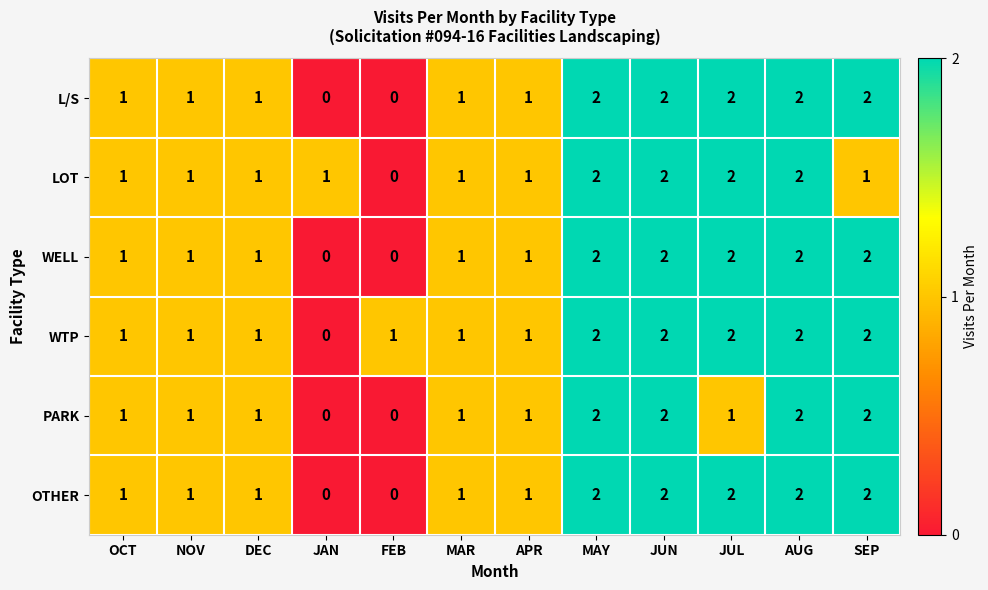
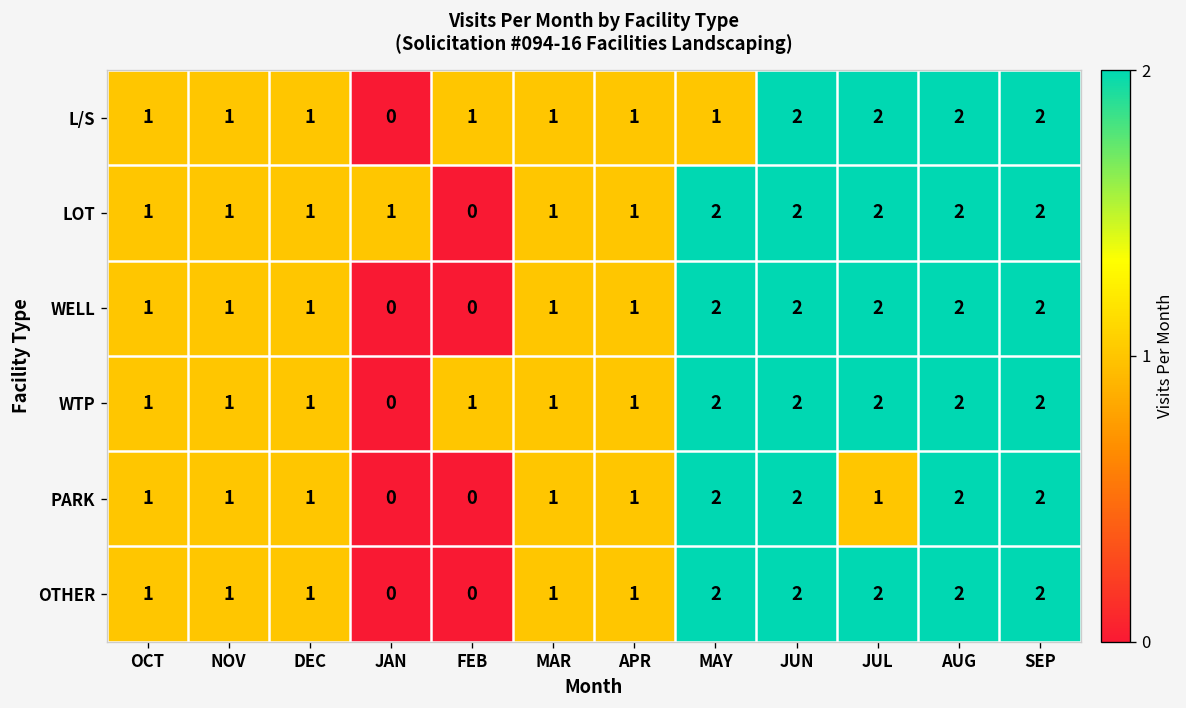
L/S, FEB: 0 -> 1
L/S, MAY: 2 -> 1
LOT, SEP: 1 -> 2
